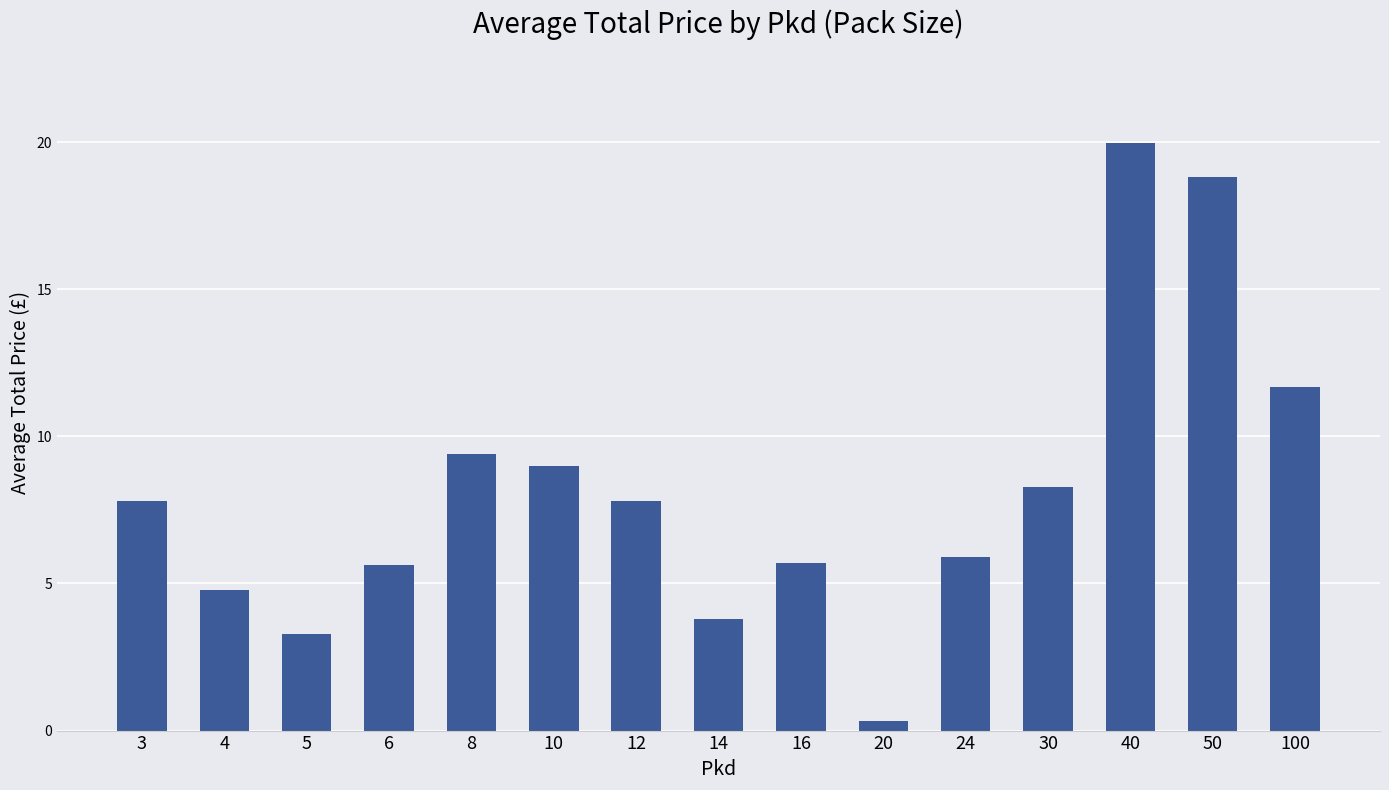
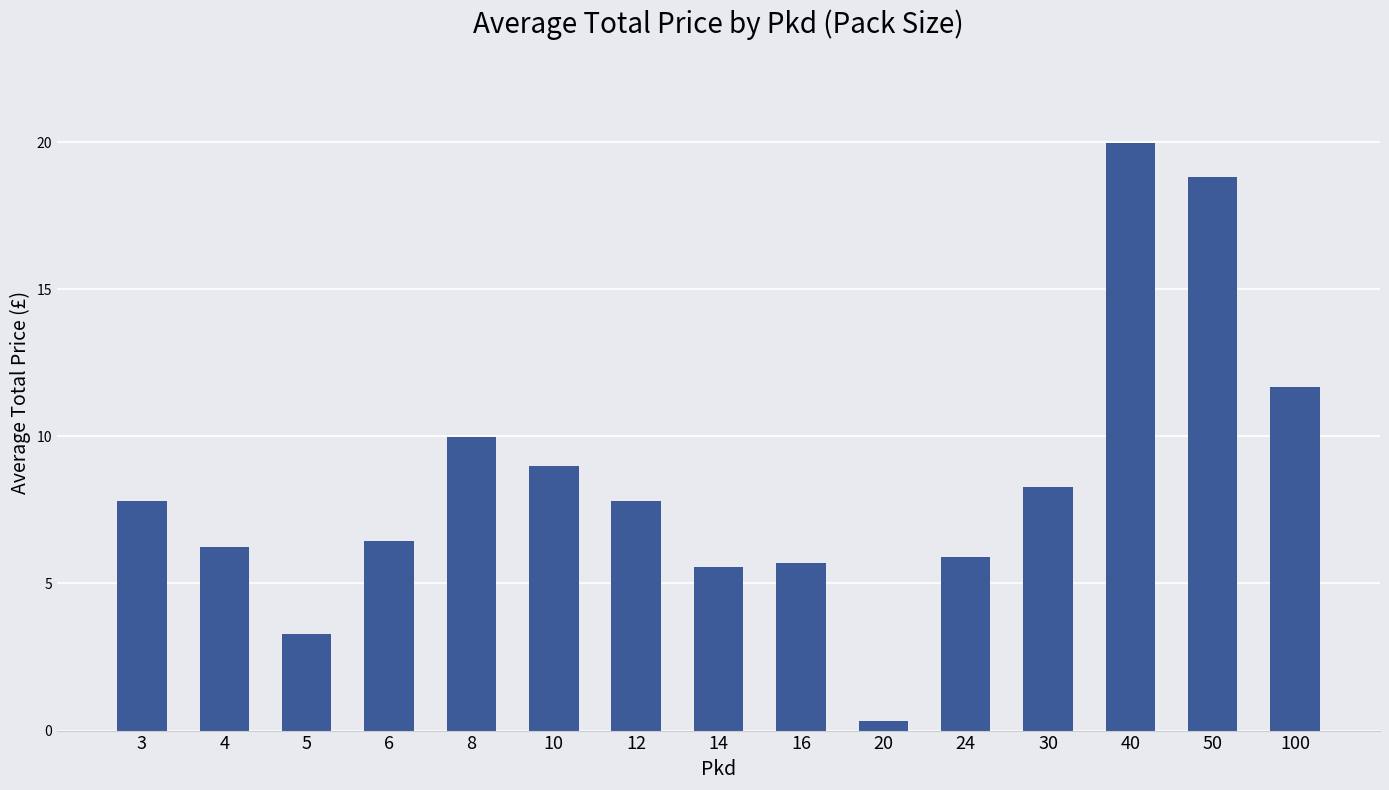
4: 4.8 -> 6.3
6: 5.6 -> 6.4
8: 9.4 -> 10.0
14: 3.8 -> 5.6
